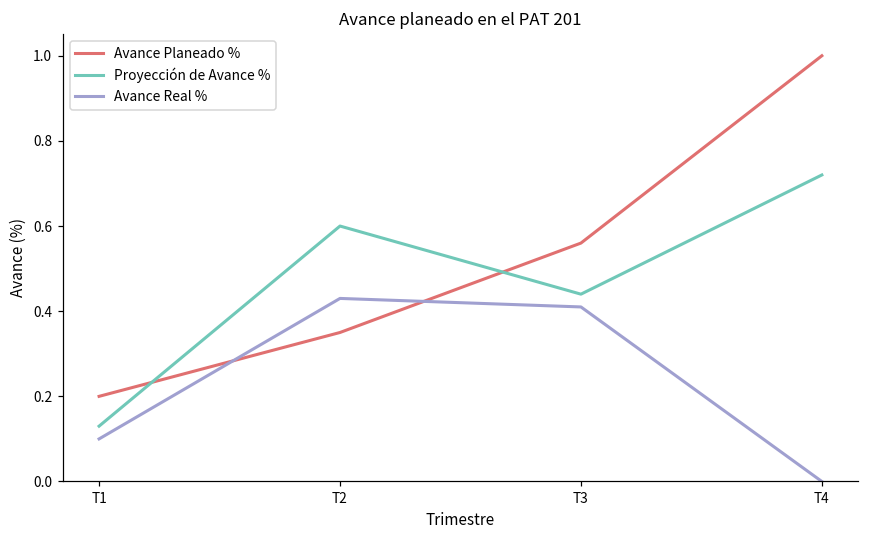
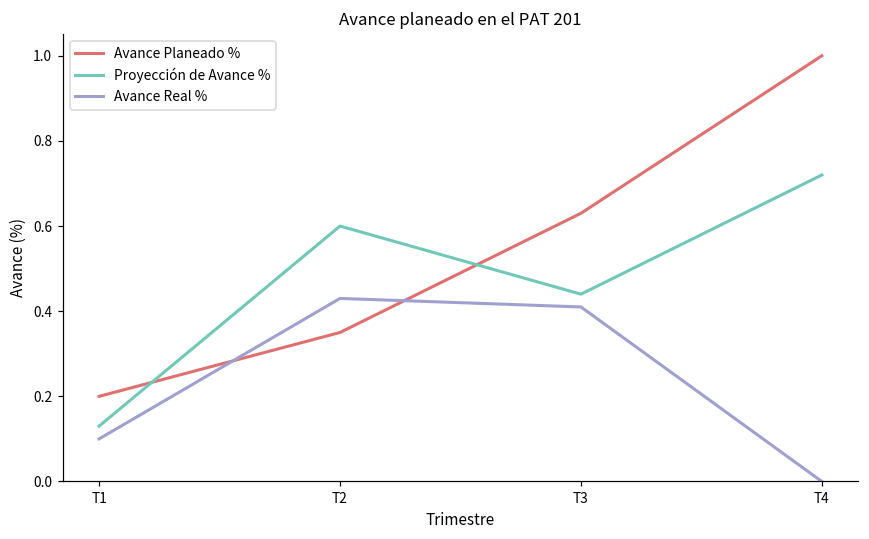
Avance Planeado %, T3: 0.56 -> 0.63
